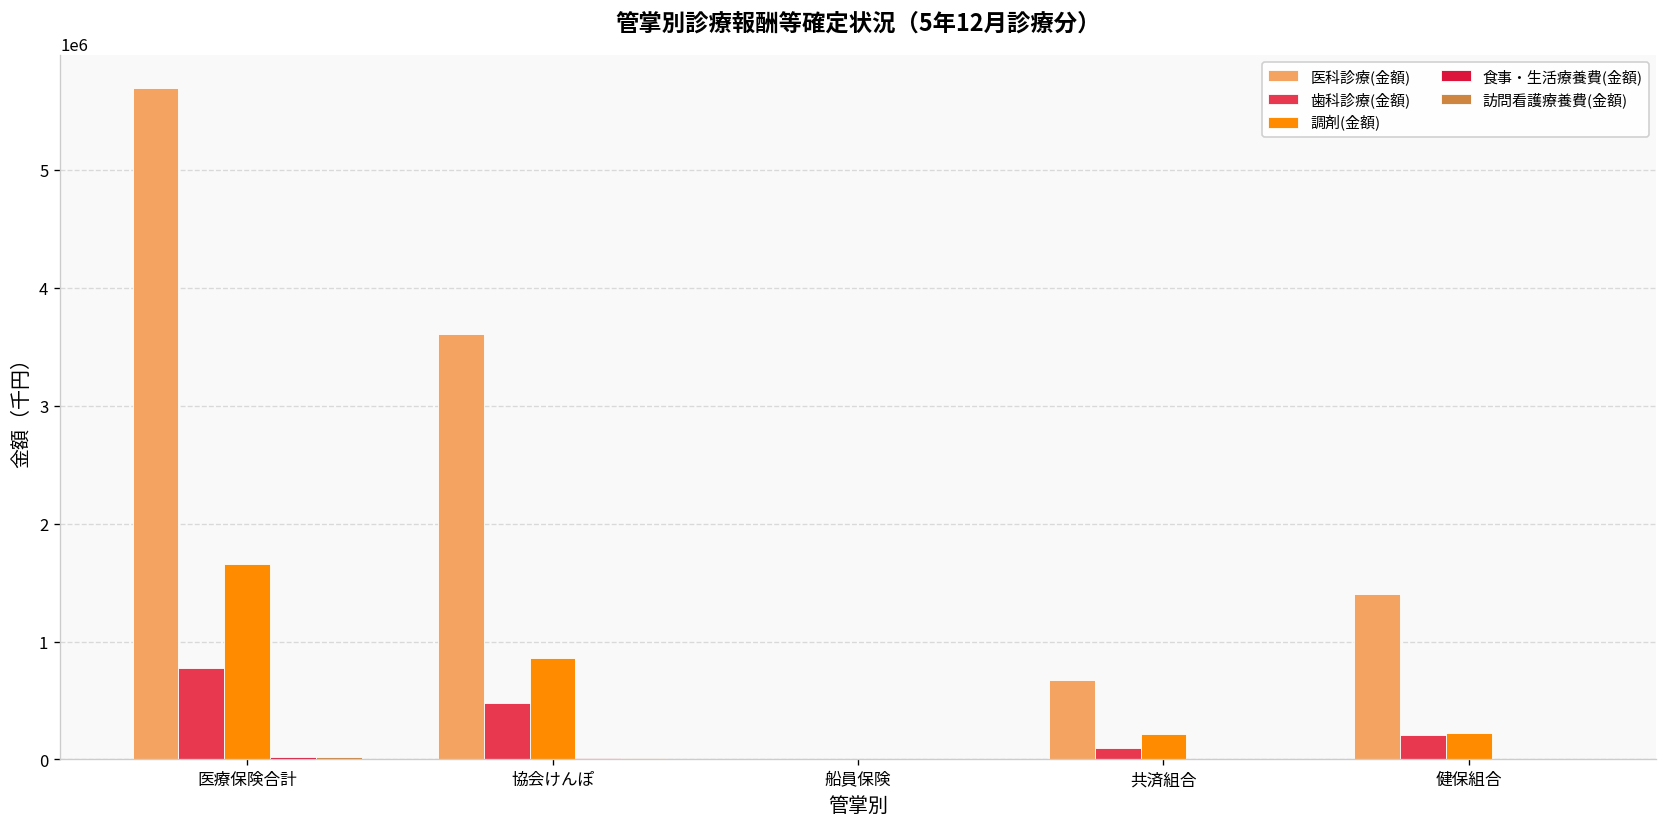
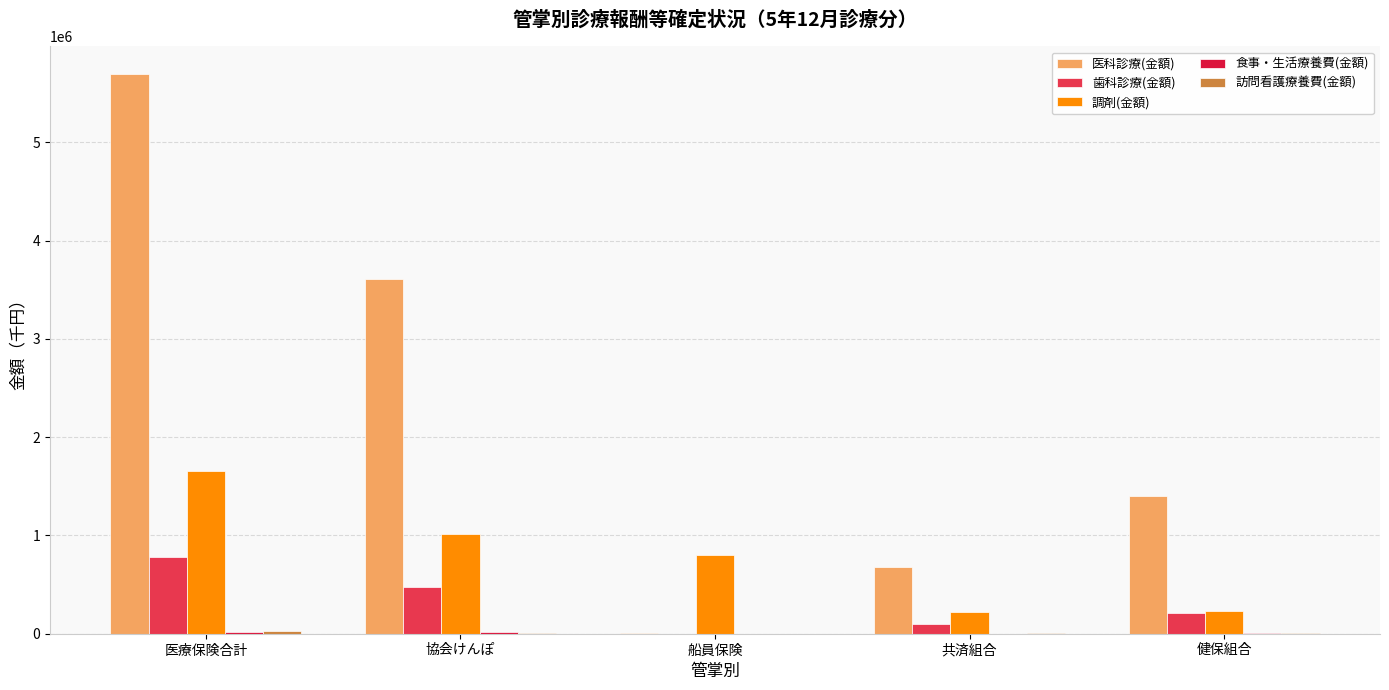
調剤(金額), 協会けんぽ: 900000 -> 1000000
調剤(金額), 船員保険: 0 -> 800000
